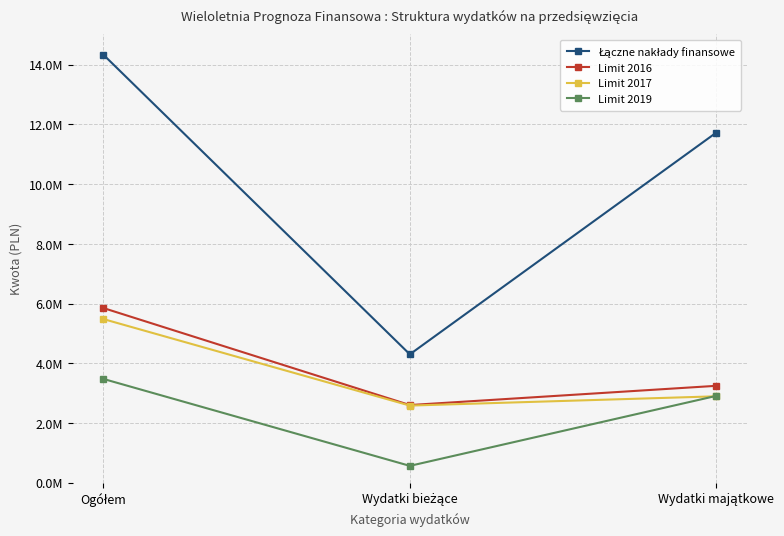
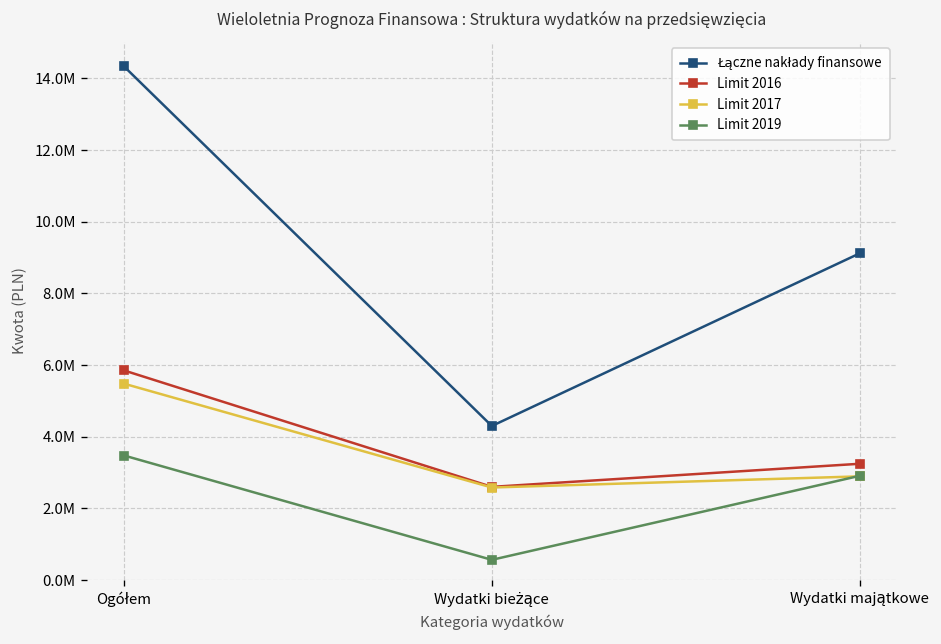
Łączne nakłady finansowe, Wydatki majątkowe: 11700000 -> 9100000
